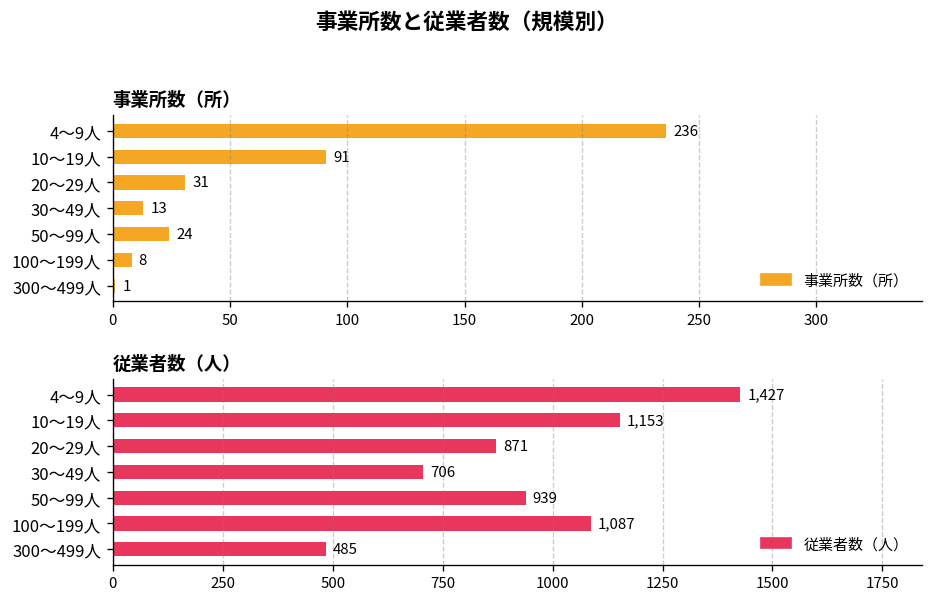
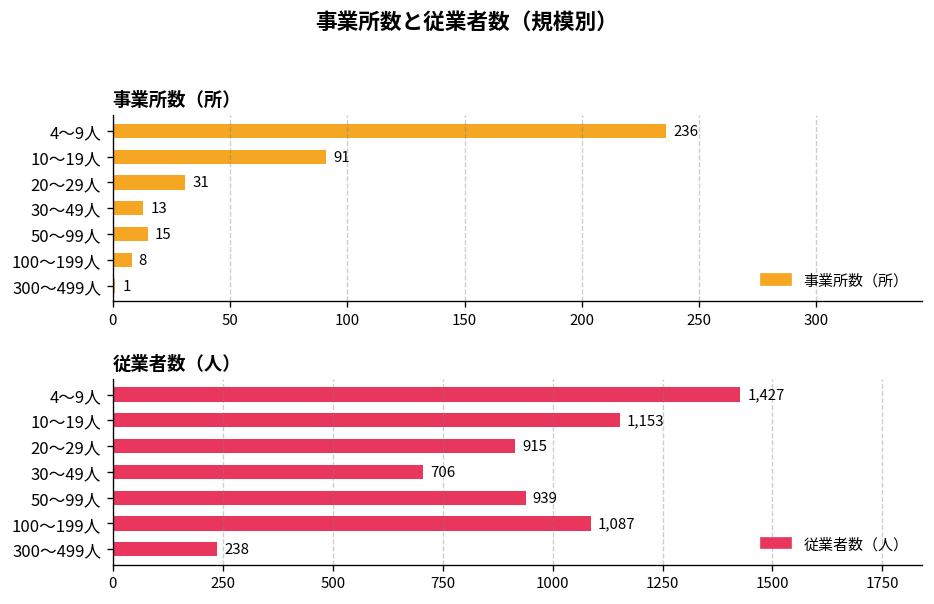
事業所数（所）, 50～99人: 24 -> 15
従業者数（人）, 20～29人: 871 -> 915
従業者数（人）, 300～499人: 485 -> 238
